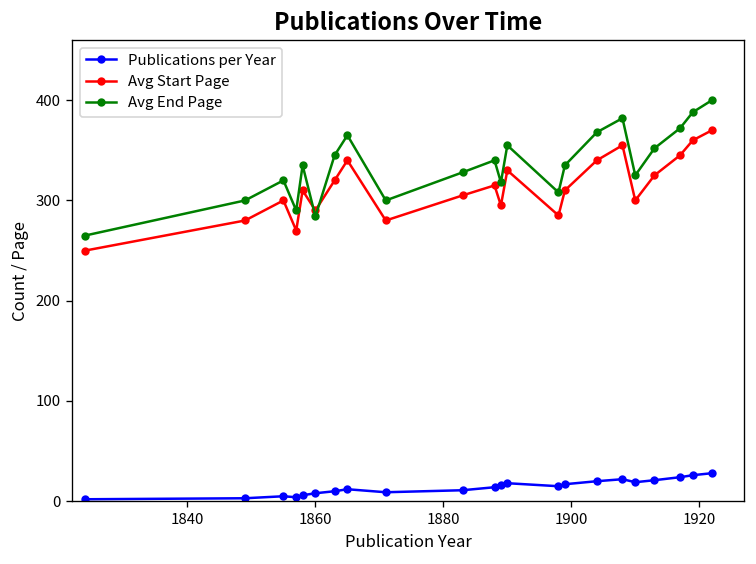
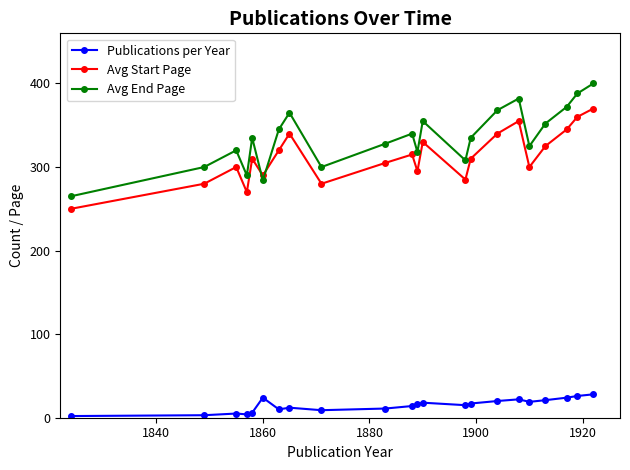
Publications per Year, 1860: 10 -> 20
